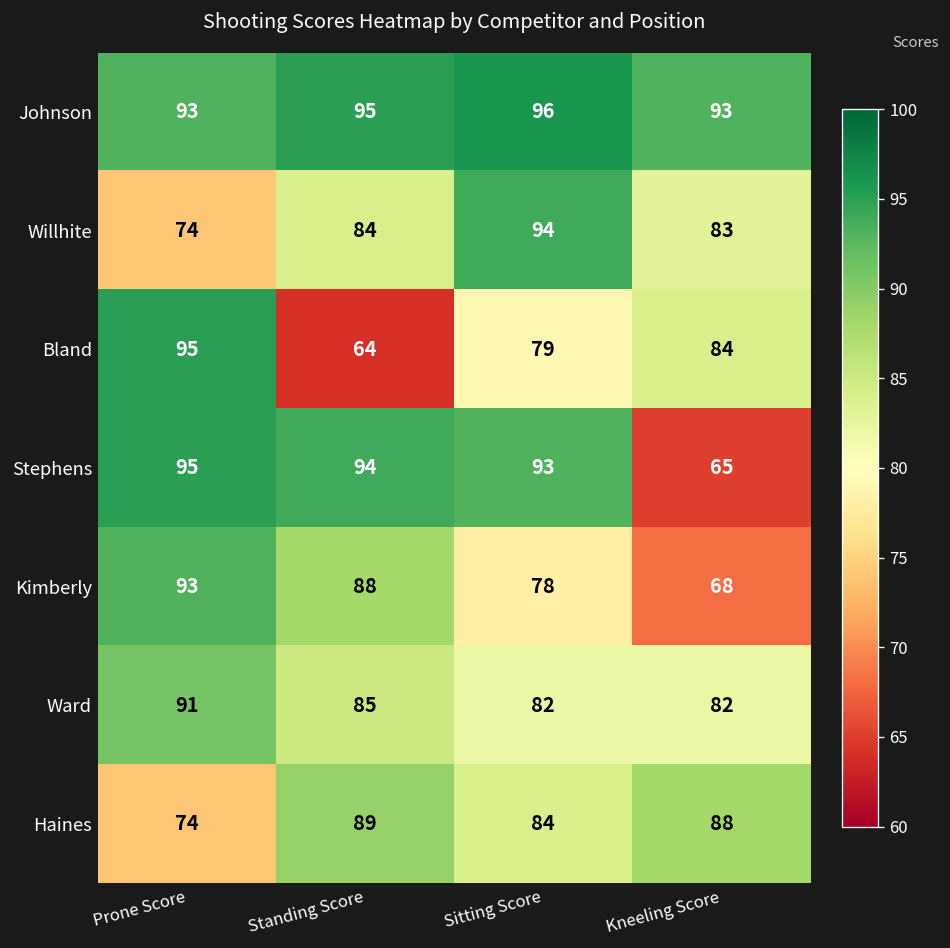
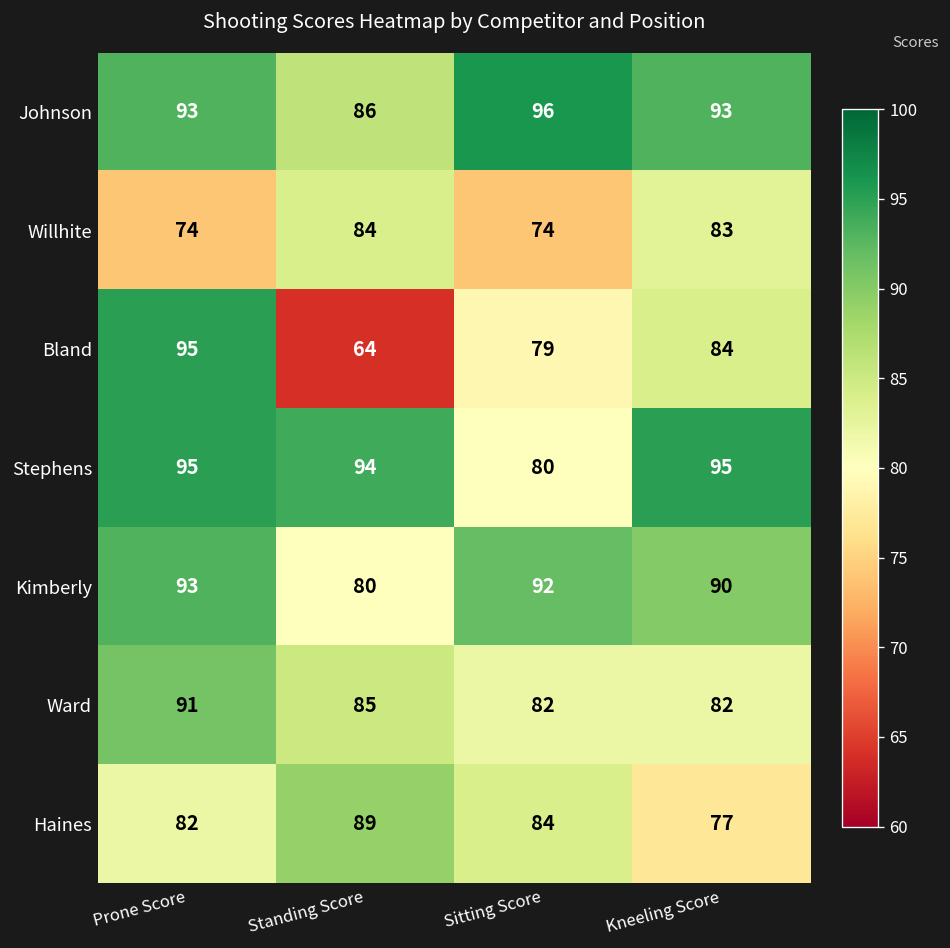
Johnson, Standing Score: 95 -> 86
Willhite, Sitting Score: 94 -> 74
Stephens, Sitting Score: 93 -> 80
Stephens, Kneeling Score: 65 -> 95
Kimberly, Standing Score: 88 -> 80
Kimberly, Sitting Score: 78 -> 92
Kimberly, Kneeling Score: 68 -> 90
Haines, Prone Score: 74 -> 82
Haines, Kneeling Score: 88 -> 77
